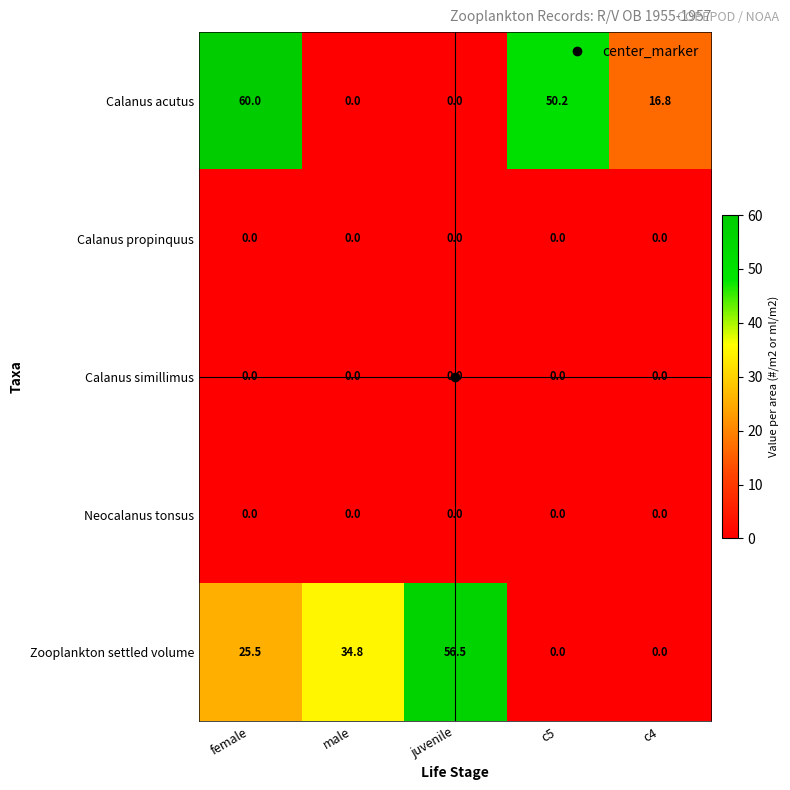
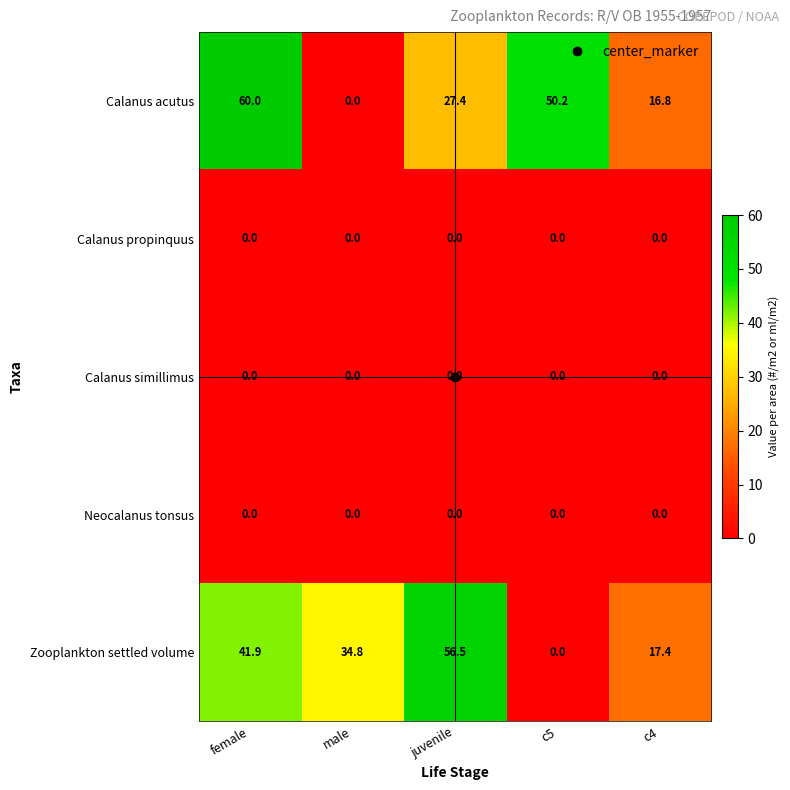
Calanus acutus, juvenile: 0.0 -> 27.4
Zooplankton settled volume, female: 25.5 -> 41.9
Zooplankton settled volume, c4: 0.0 -> 17.4
